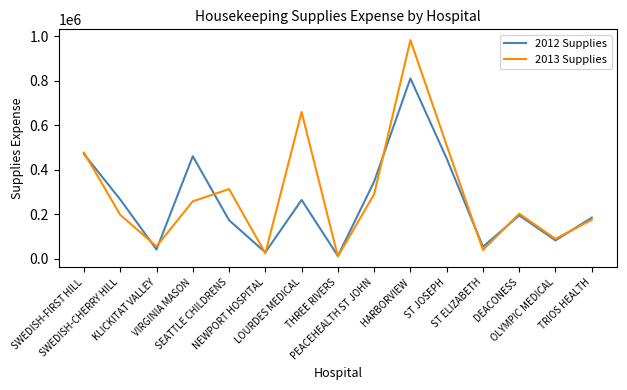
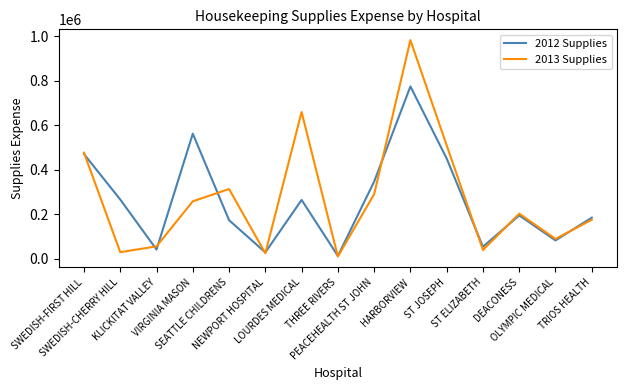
2013 Supplies, SWEDISH-CHERRY HILL: 200000 -> 30000
2012 Supplies, VIRGINIA MASON: 460000 -> 560000
2012 Supplies, HARBORVIEW: 810000 -> 770000
